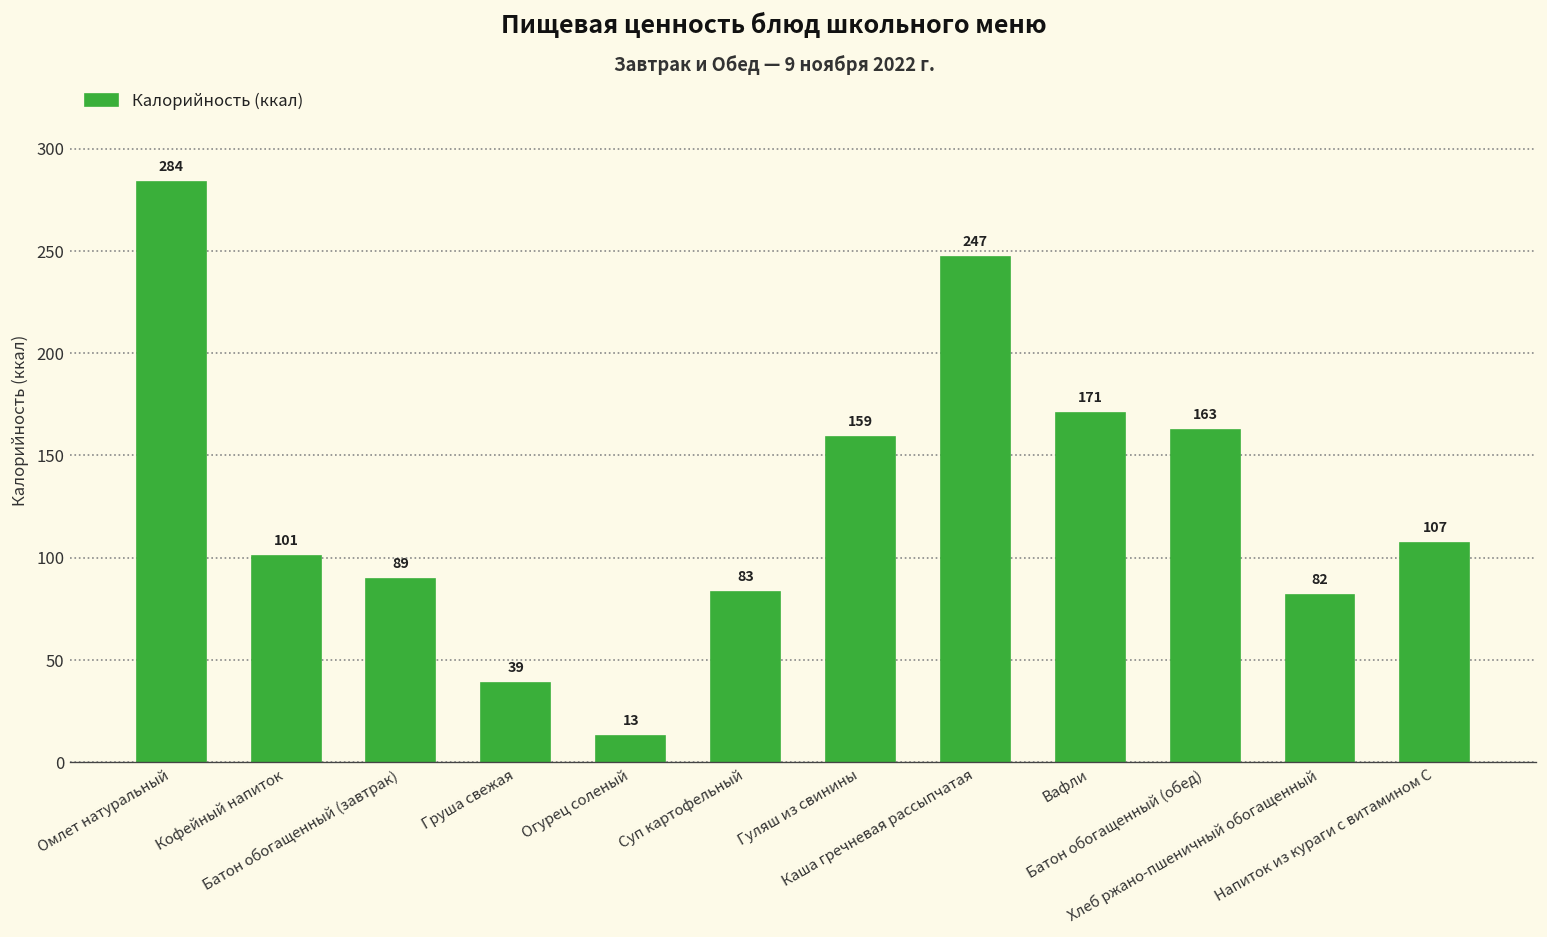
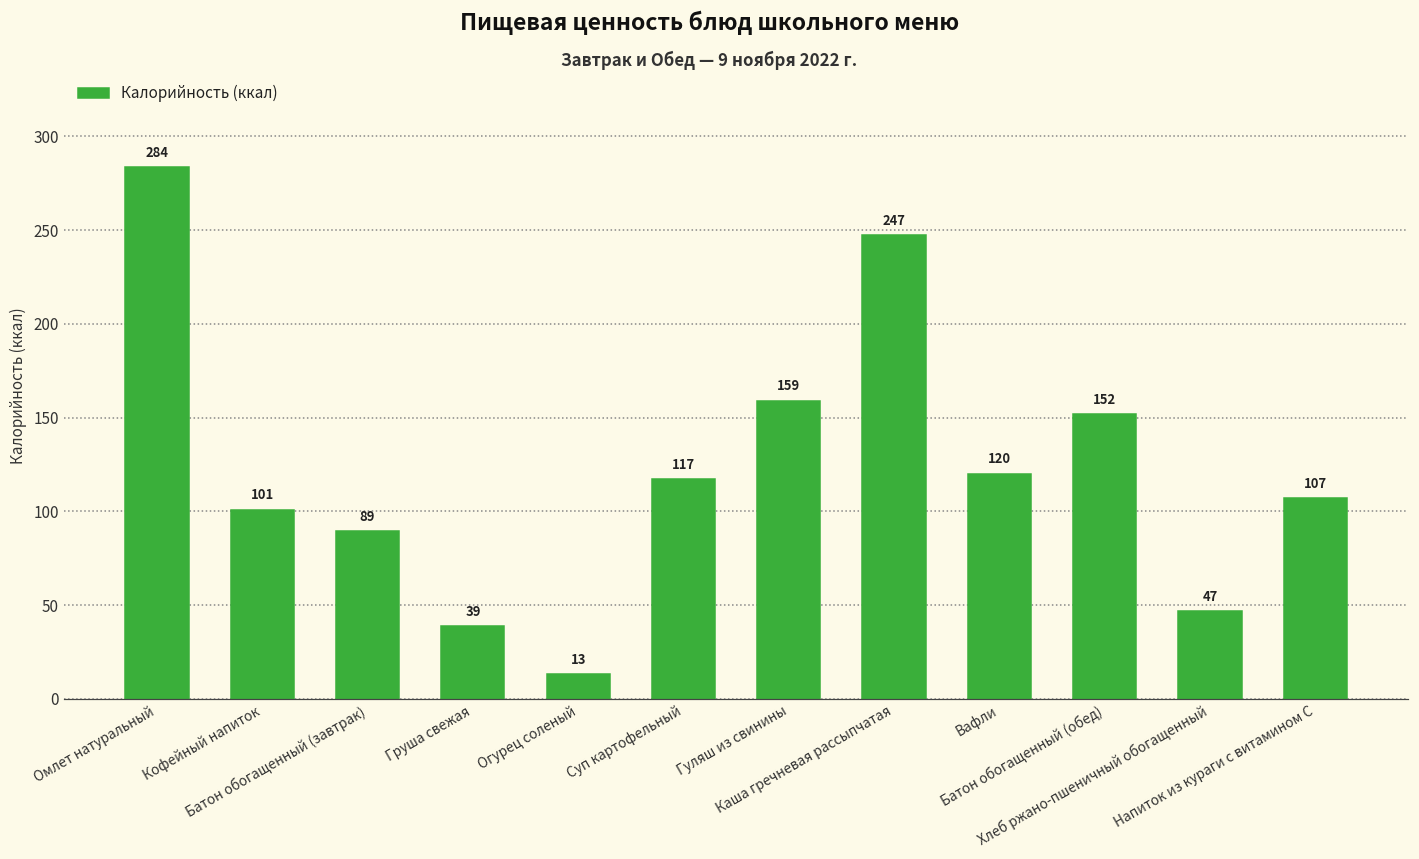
Суп картофельный: 83 -> 117
Вафли: 171 -> 120
Батон обогащенный (обед): 163 -> 152
Хлеб ржано-пшеничный обогащенный: 82 -> 47
